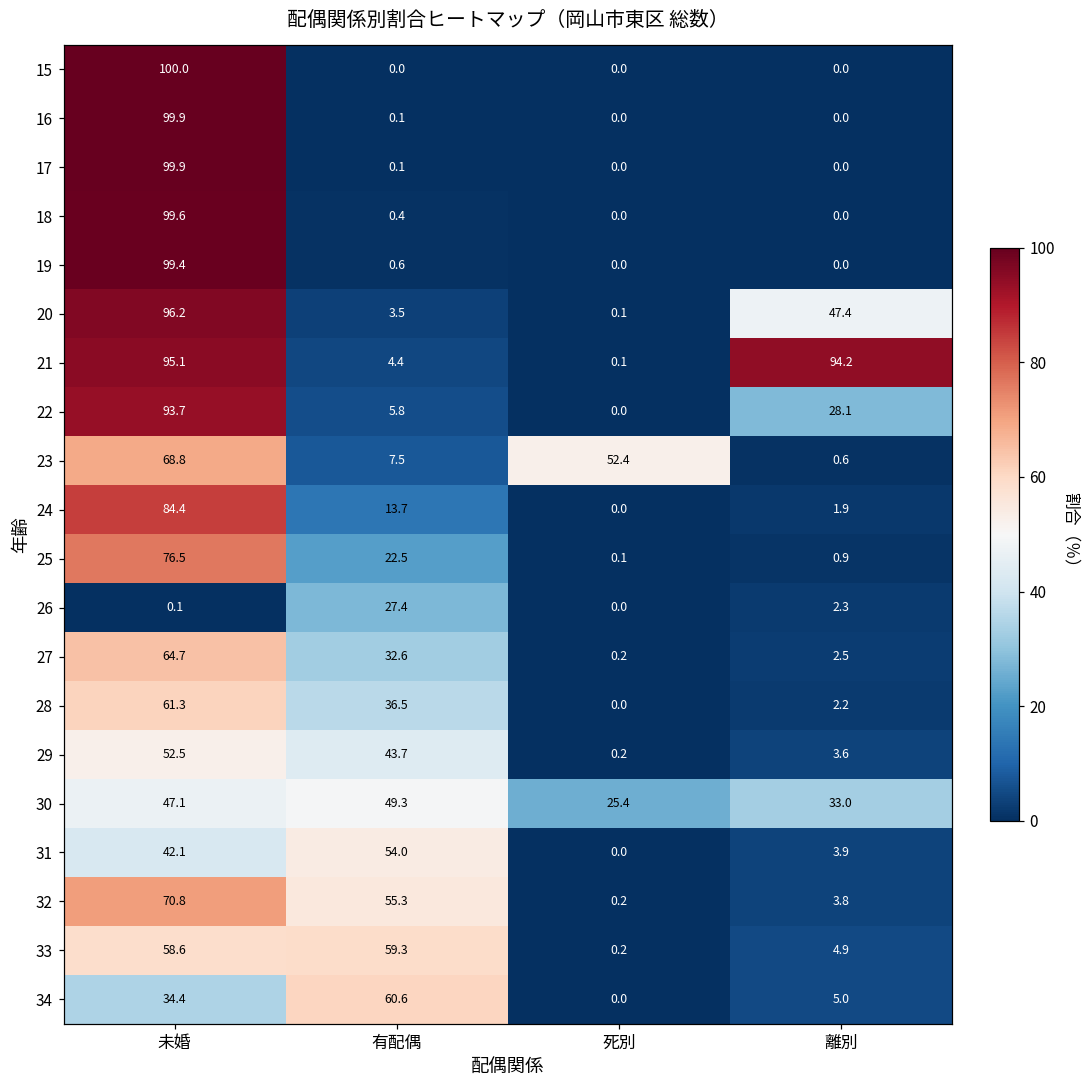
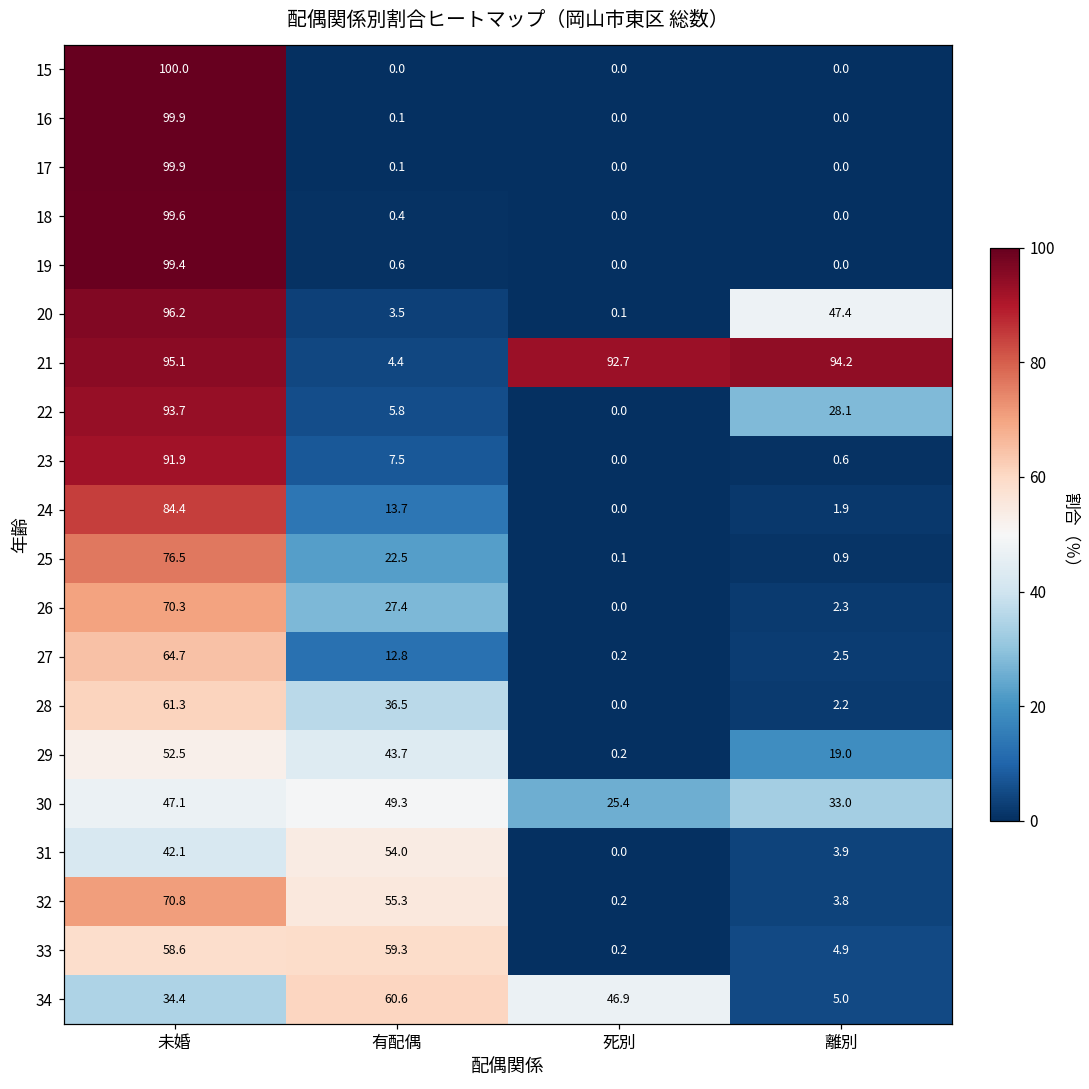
21, 死別: 0.1 -> 92.7
23, 未婚: 68.8 -> 91.9
23, 死別: 52.4 -> 0.0
26, 未婚: 0.1 -> 70.3
27, 有配偶: 32.6 -> 12.8
29, 離別: 3.6 -> 19.0
34, 死別: 0.0 -> 46.9
